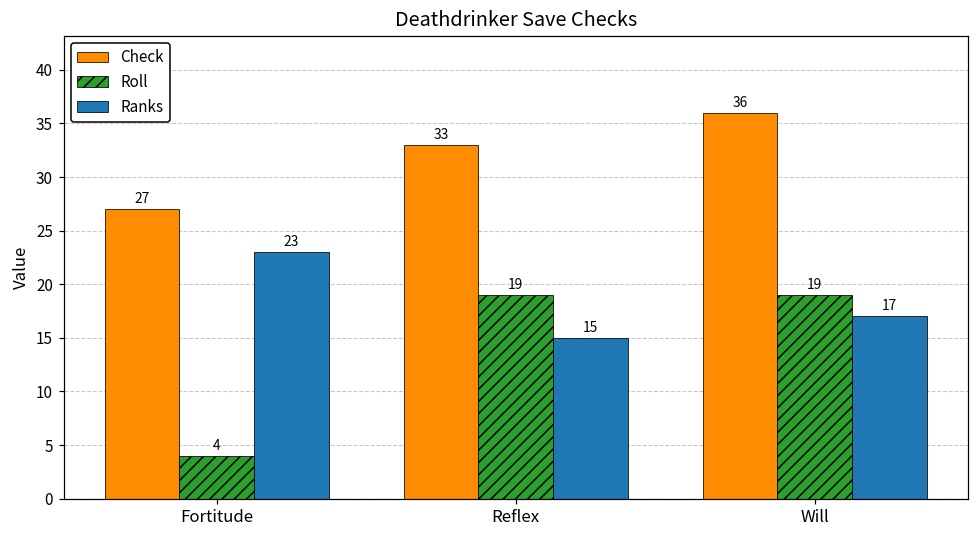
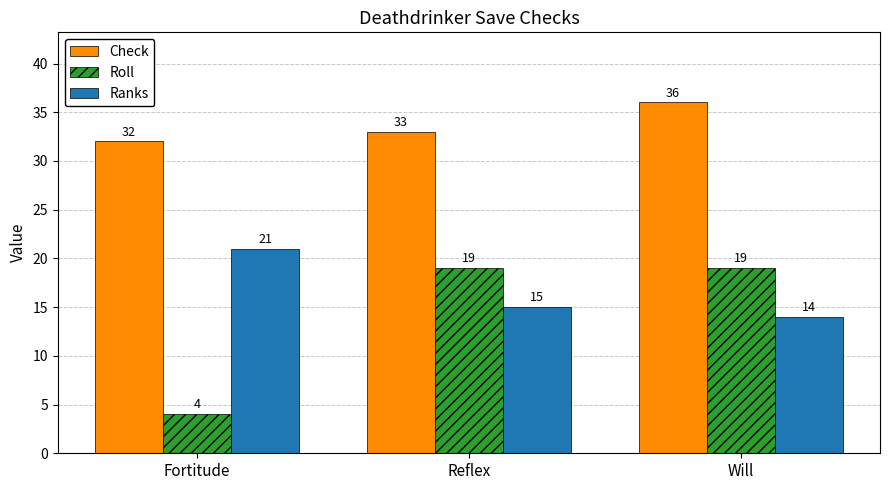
Check, Fortitude: 27 -> 32
Ranks, Fortitude: 23 -> 21
Ranks, Will: 17 -> 14
